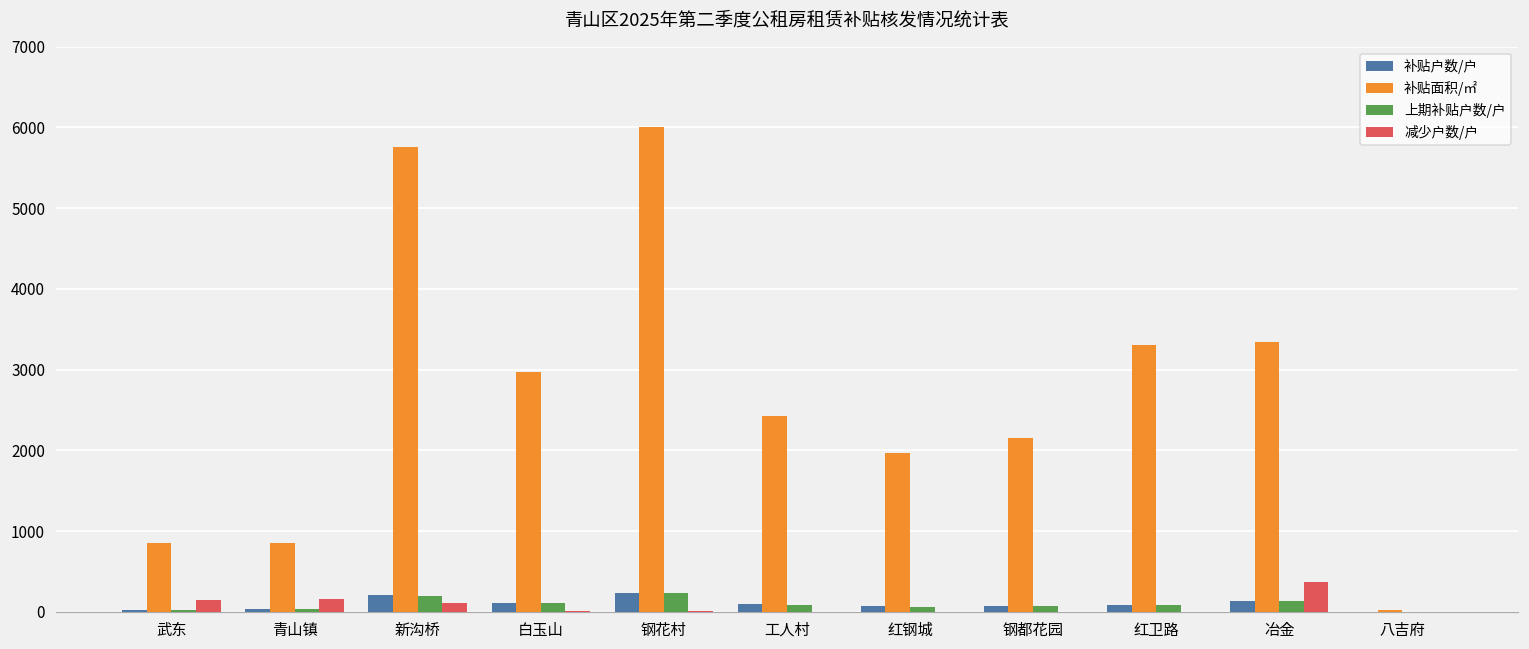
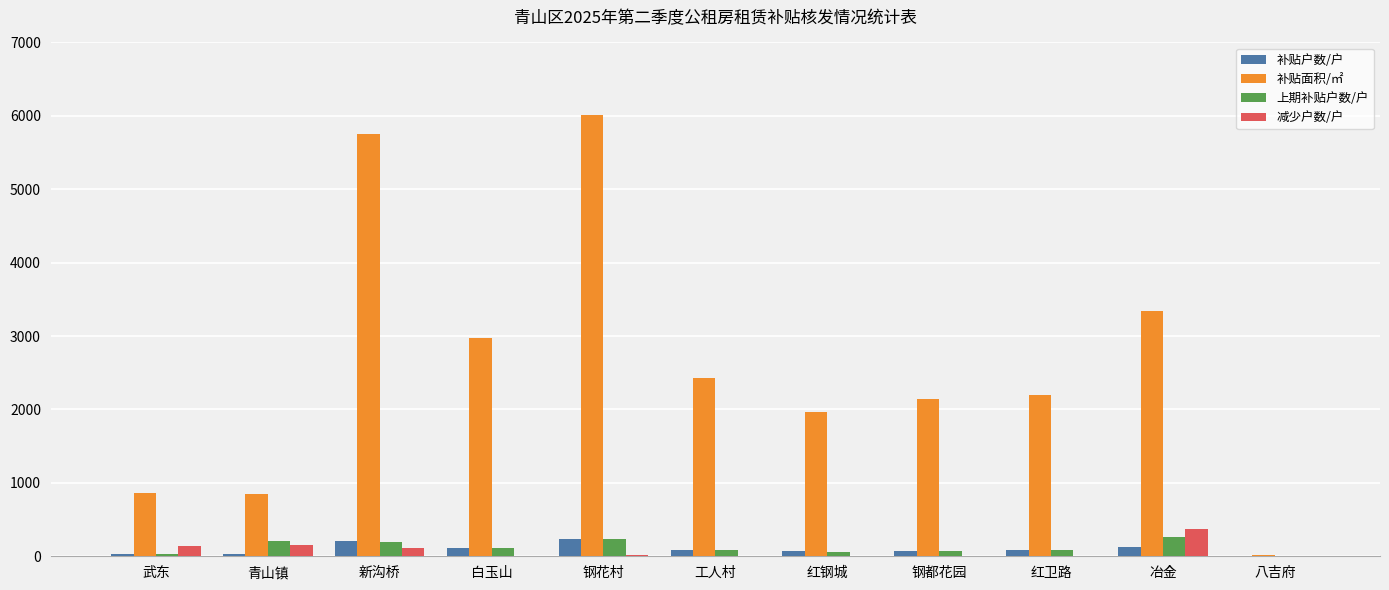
上期补贴户数/户, 青山镇: 0 -> 200
补贴面积/㎡, 红卫路: 3300 -> 2200
上期补贴户数/户, 冶金: 100 -> 300
